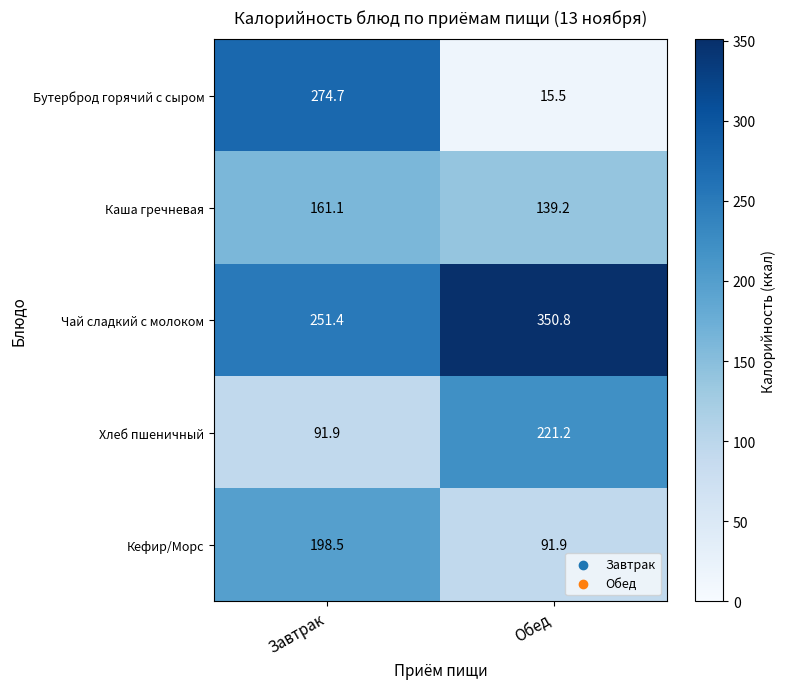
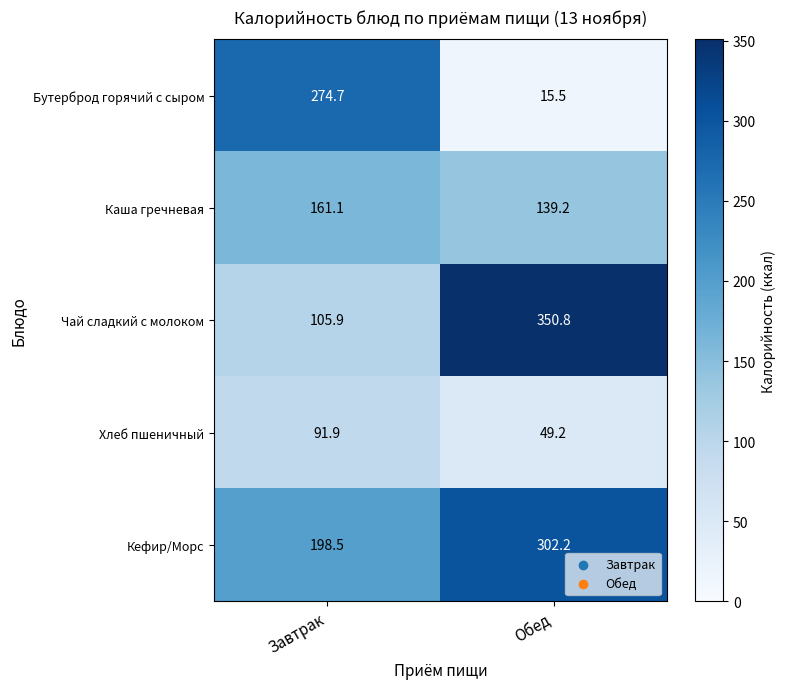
Чай сладкий с молоком, Завтрак: 251.4 -> 105.9
Хлеб пшеничный, Обед: 221.2 -> 49.2
Кефир/Морс, Обед: 91.9 -> 302.2
